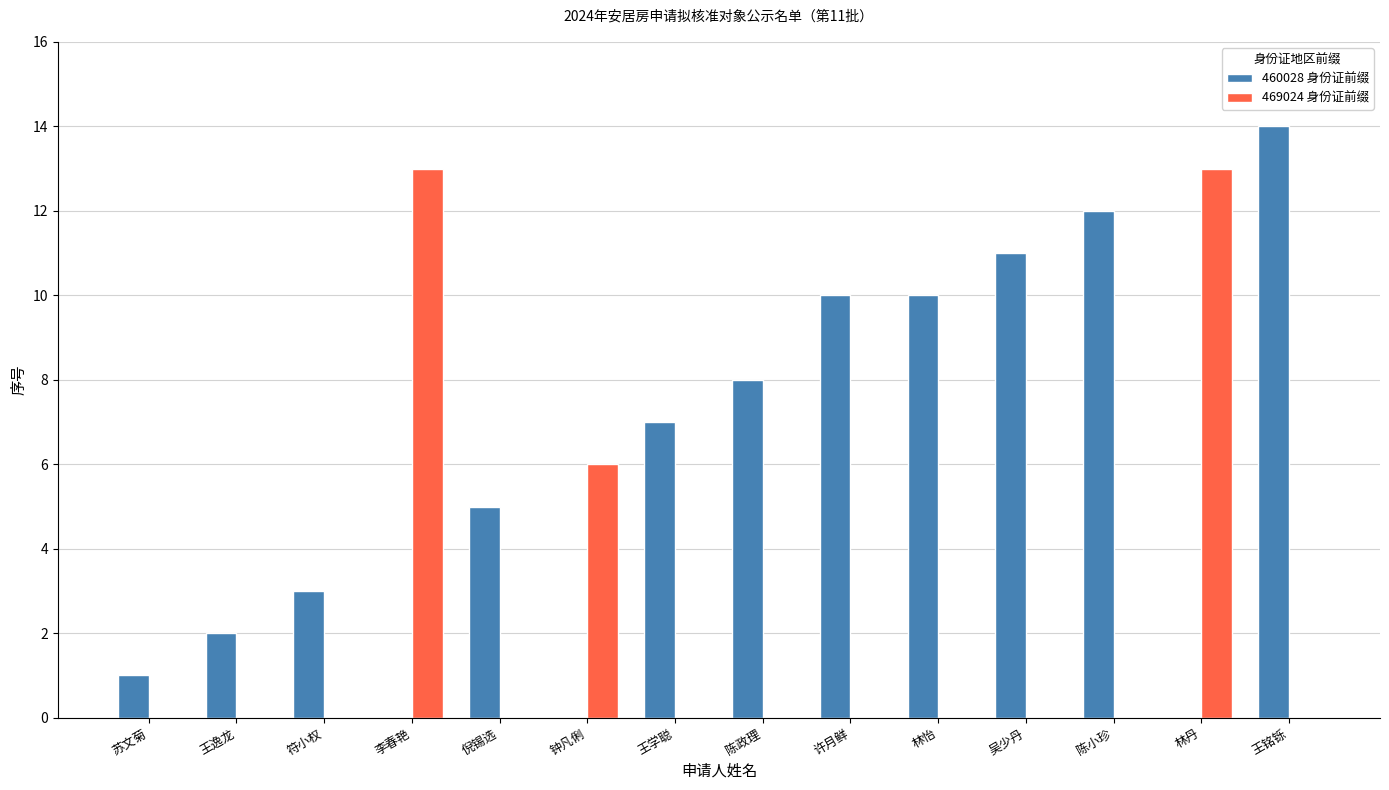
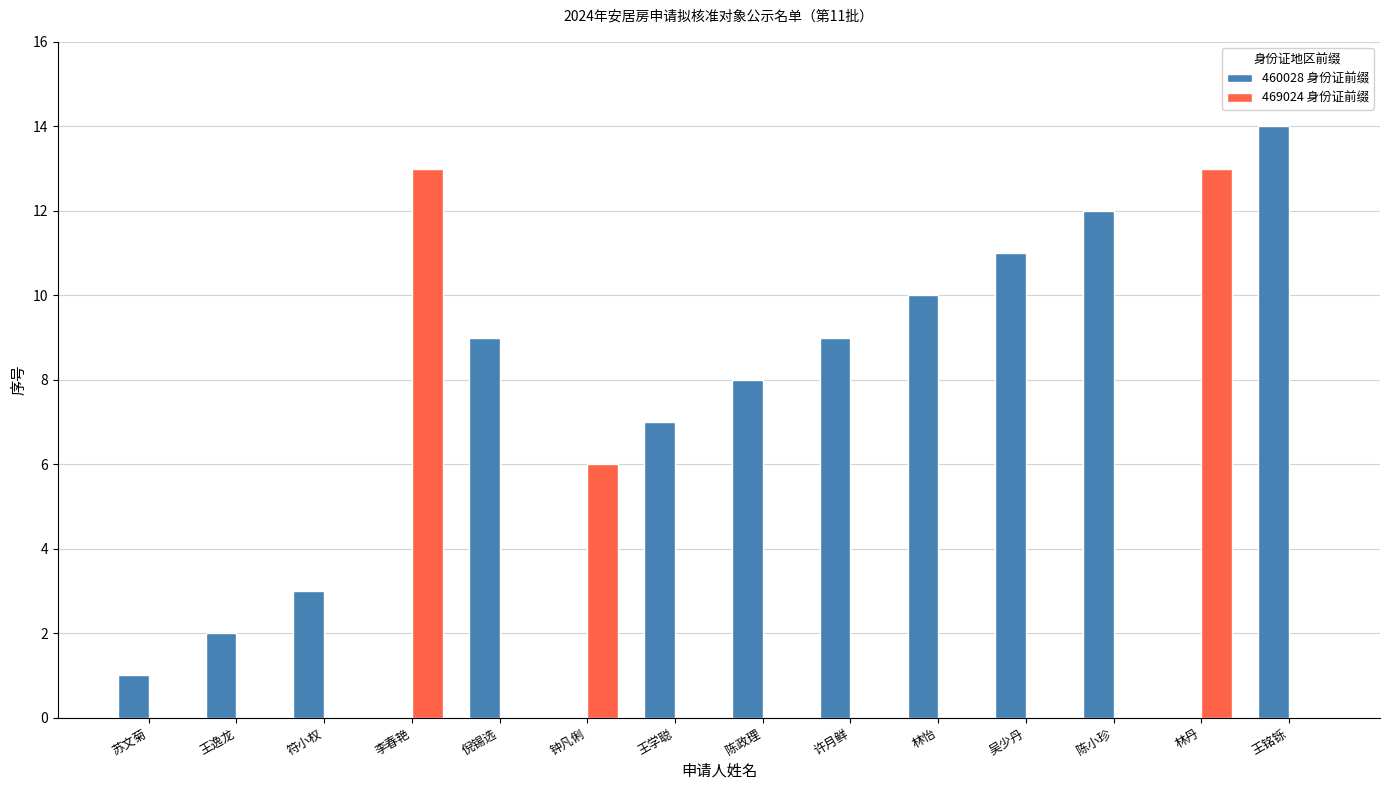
460028 身份证前缀, 倪锡选: 5 -> 9
460028 身份证前缀, 许月鲜: 10 -> 9
